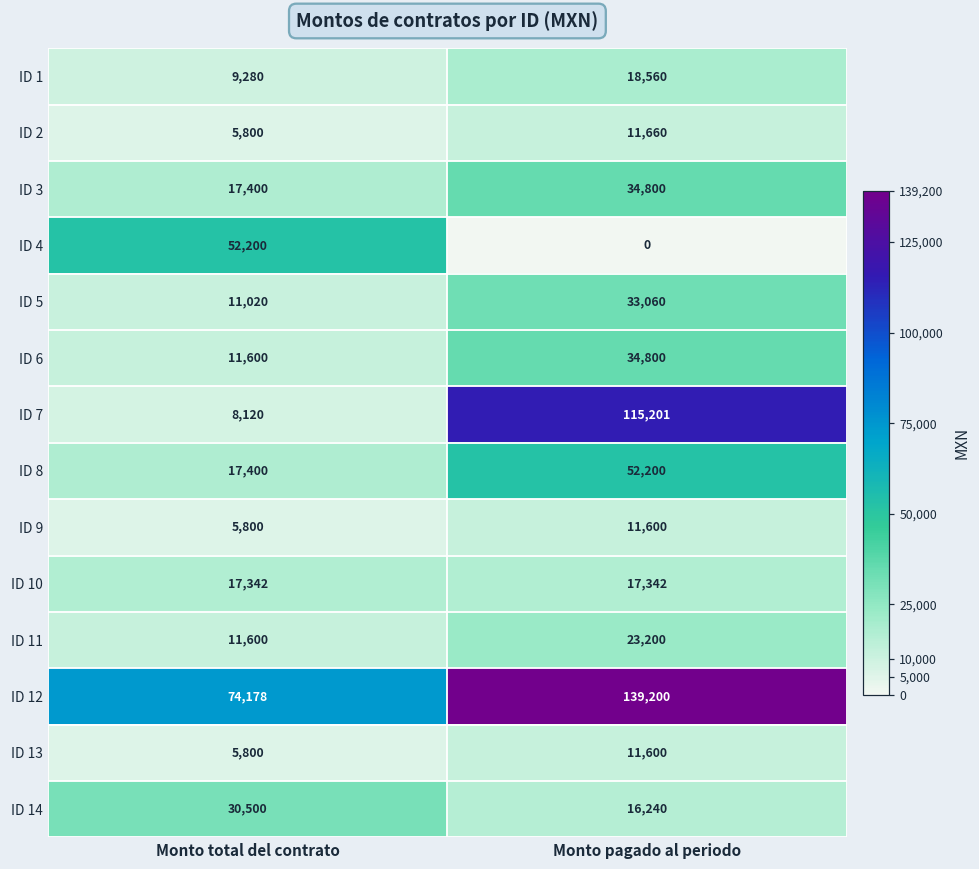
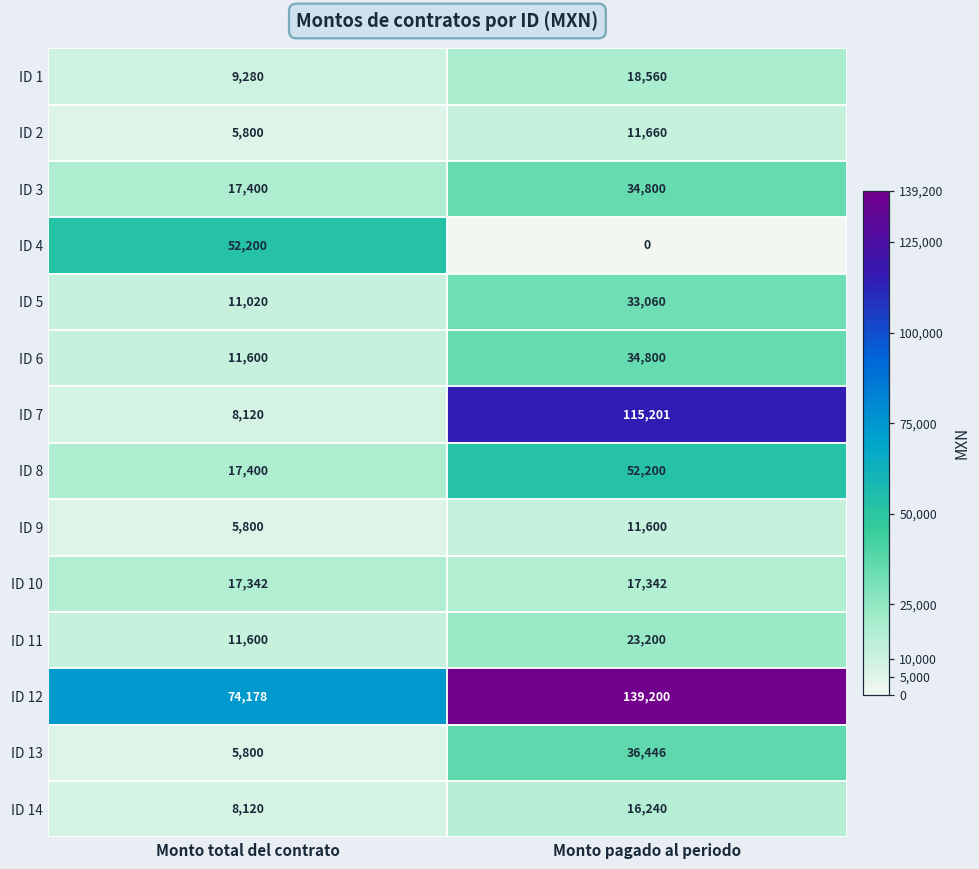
ID 13, Monto pagado al periodo: 11,600 -> 36,446
ID 14, Monto total del contrato: 30,500 -> 8,120
